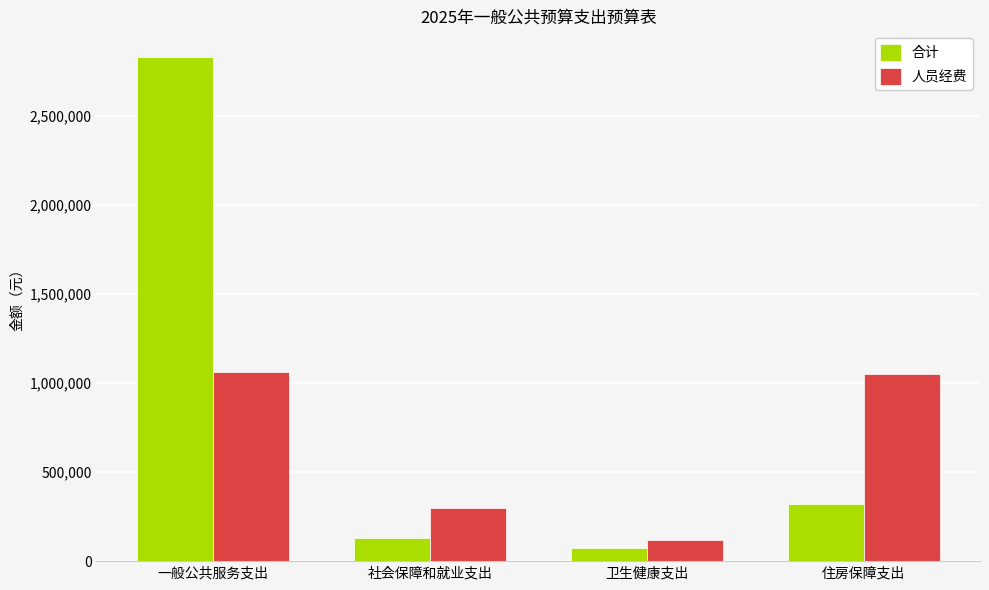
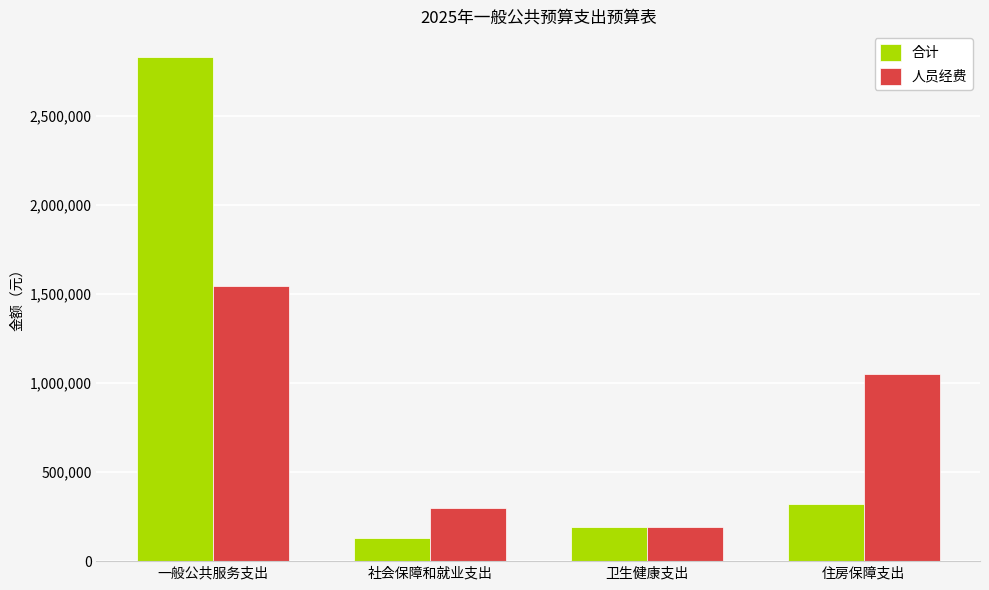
人员经费, 一般公共服务支出: 1,060,000 -> 1,550,000
合计, 卫生健康支出: 70,000 -> 190,000
人员经费, 卫生健康支出: 120,000 -> 190,000
